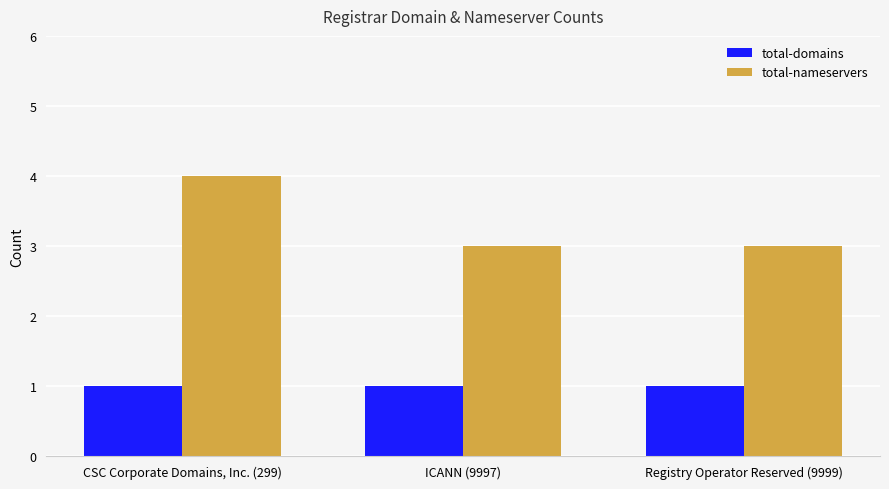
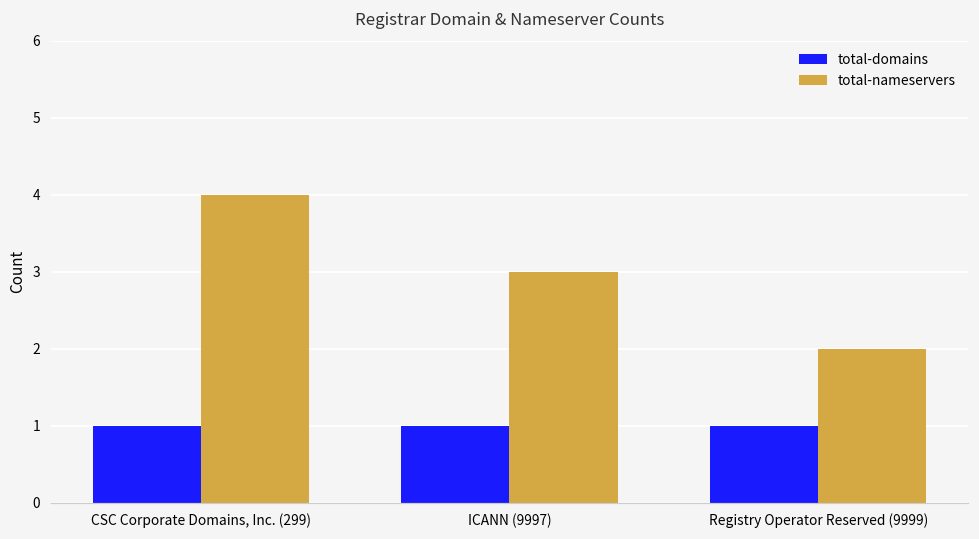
total-nameservers, Registry Operator Reserved (9999): 3 -> 2
